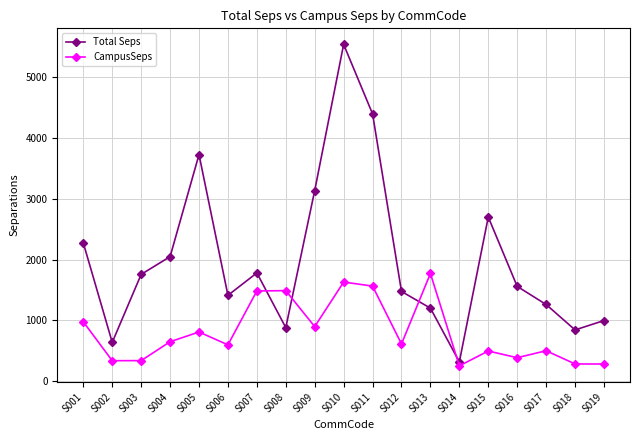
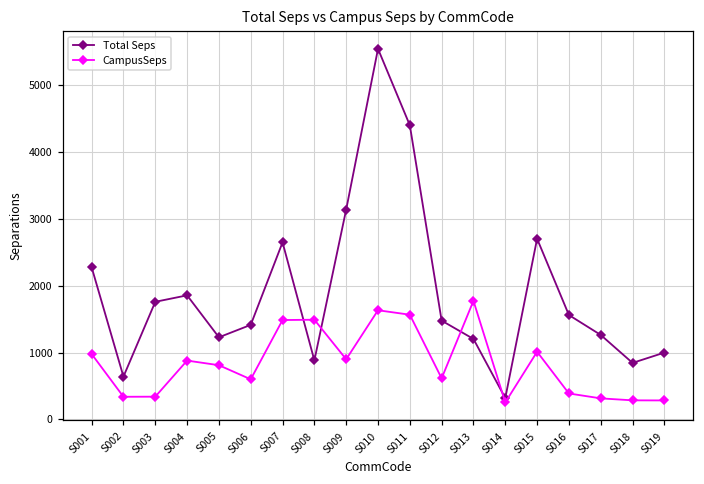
Total Seps, S004: 2100 -> 1900
CampusSeps, S004: 700 -> 900
Total Seps, S005: 3700 -> 1200
Total Seps, S007: 1800 -> 2600
CampusSeps, S015: 500 -> 1000
CampusSeps, S017: 500 -> 300
